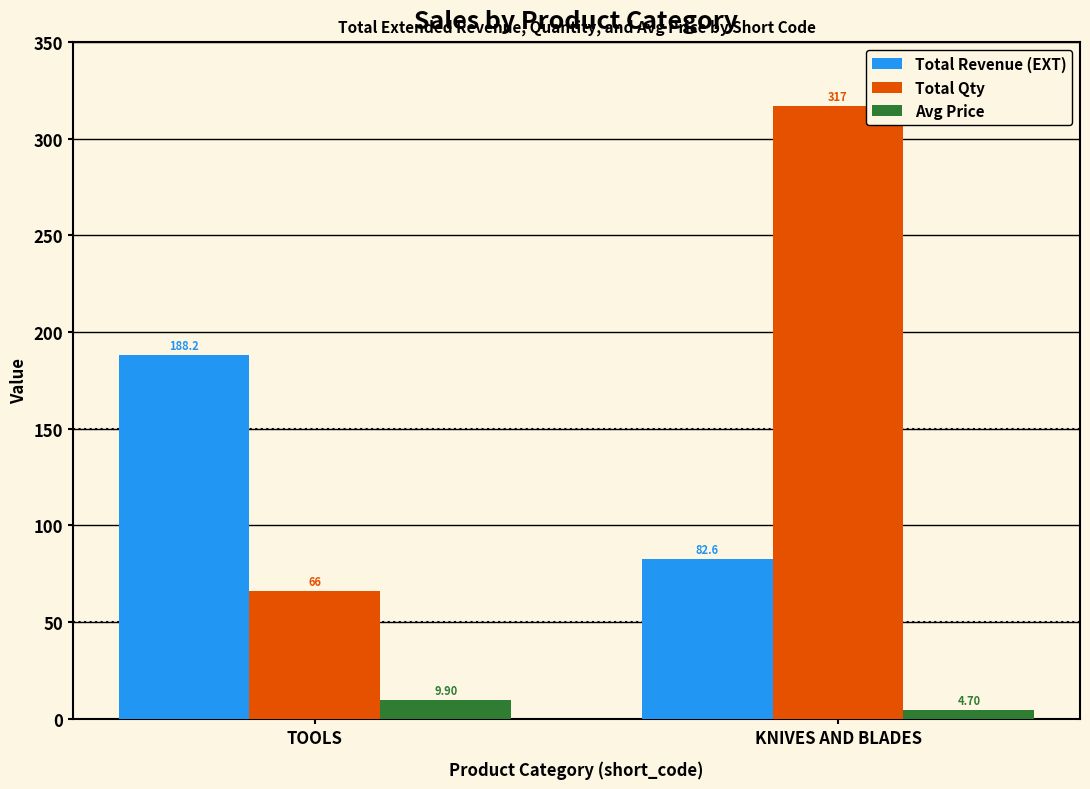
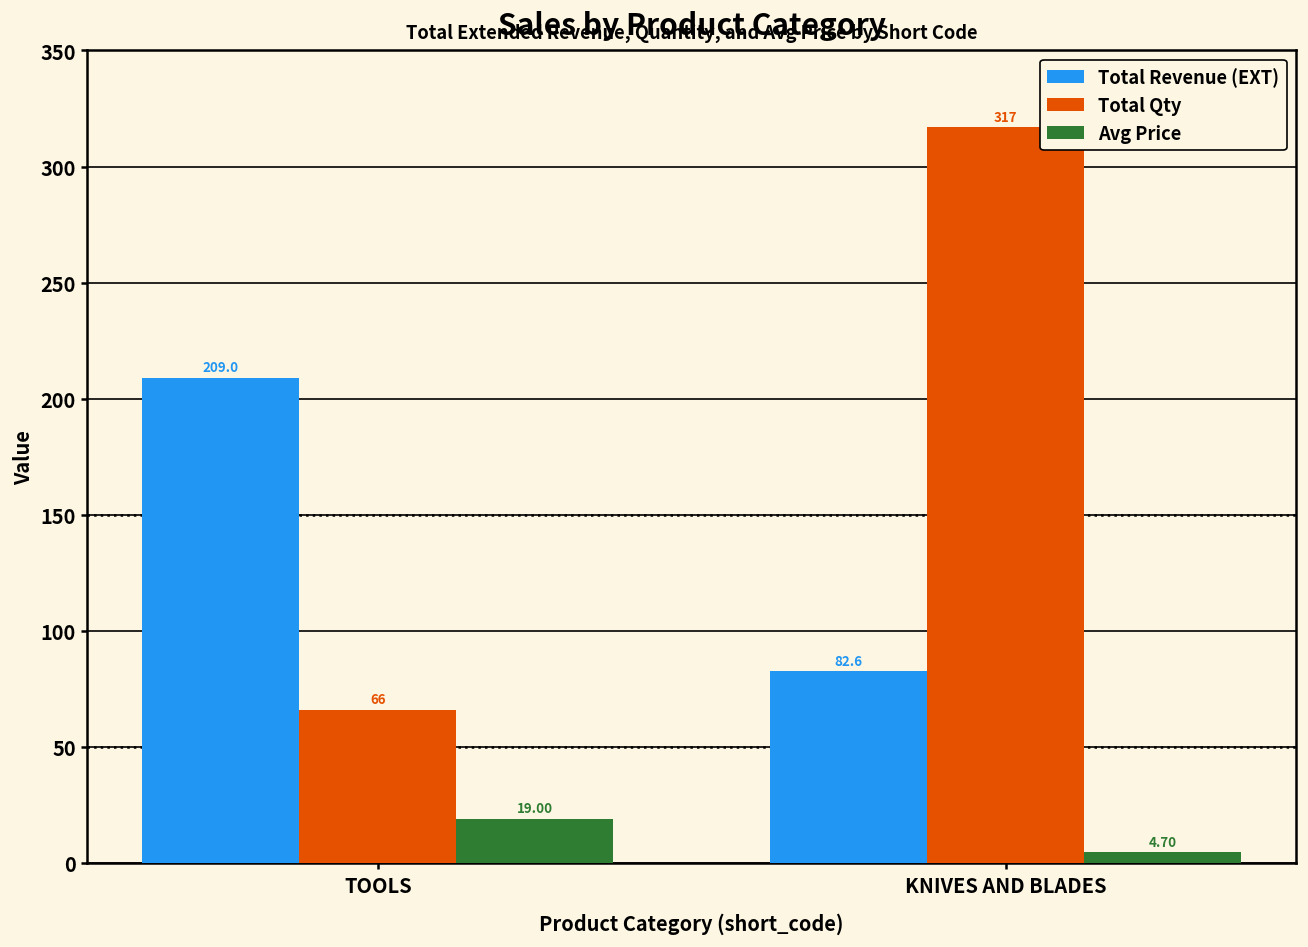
Total Revenue (EXT), TOOLS: 188.2 -> 209.0
Avg Price, TOOLS: 9.90 -> 19.00
